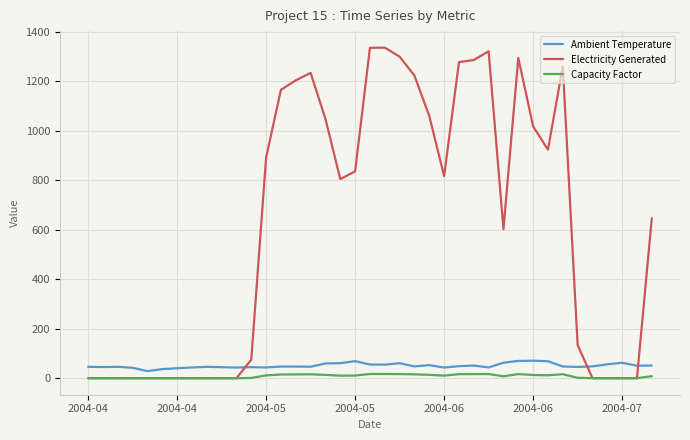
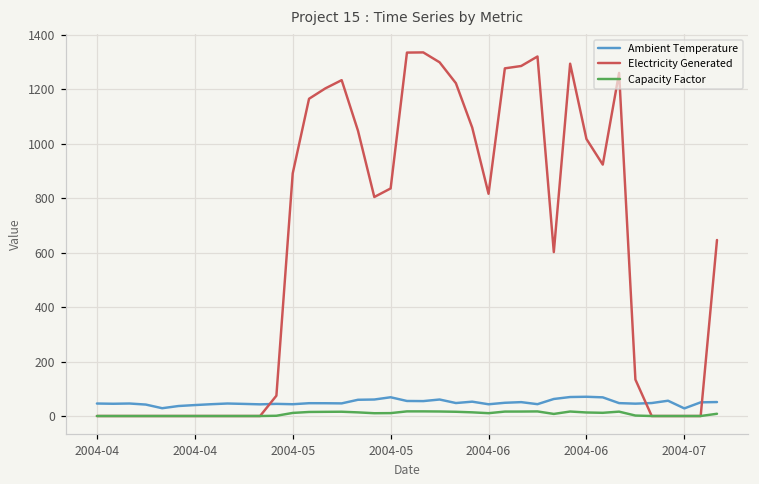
Ambient Temperature, 2004-07: 60 -> 30
